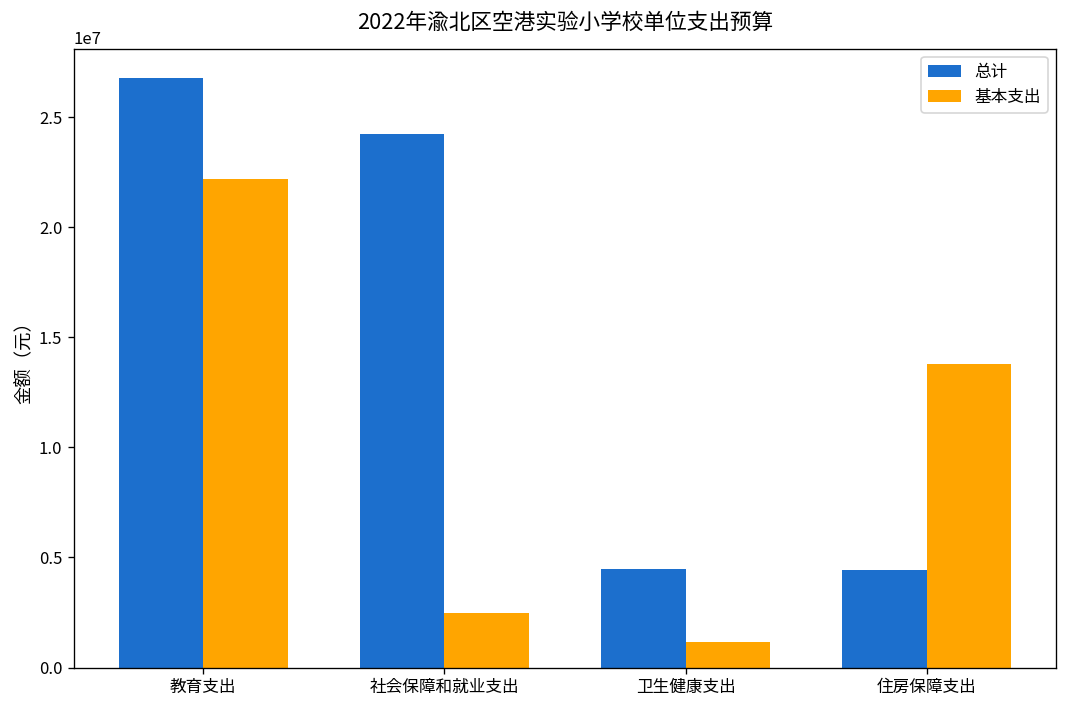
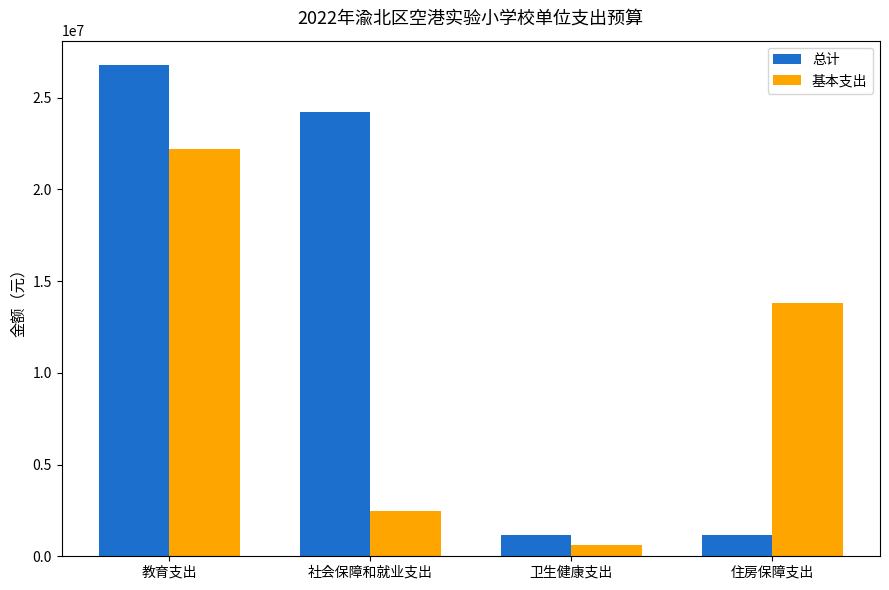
总计, 卫生健康支出: 4500000 -> 1200000
基本支出, 卫生健康支出: 1200000 -> 600000
总计, 住房保障支出: 4400000 -> 1200000
